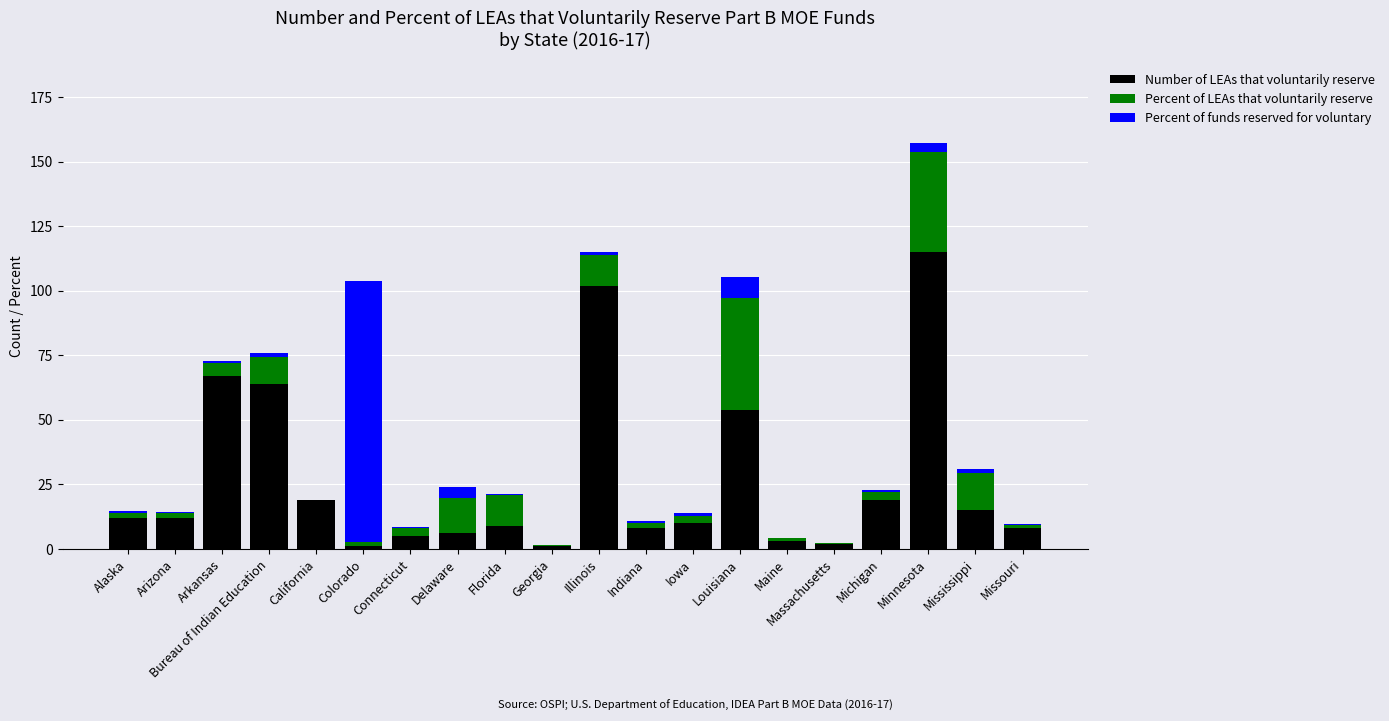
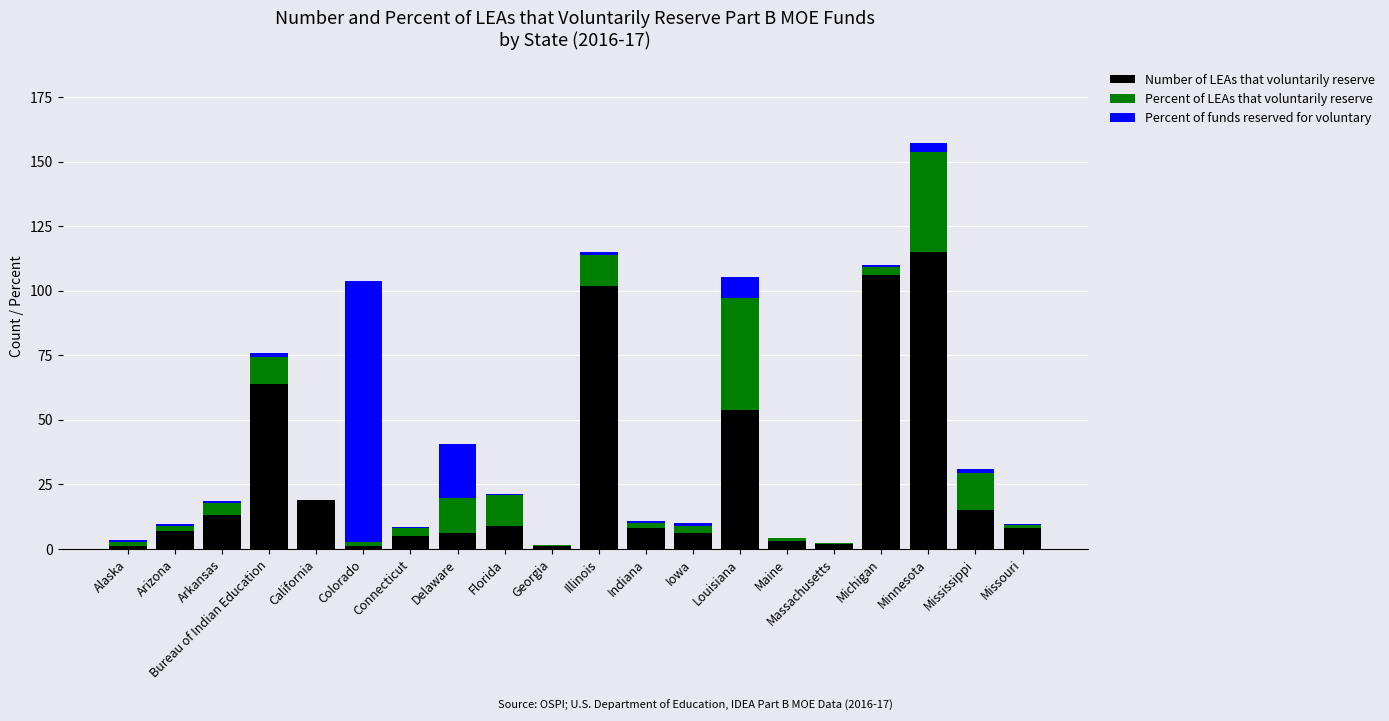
Number of LEAs that voluntarily reserve, Alaska: 12 -> 1
Number of LEAs that voluntarily reserve, Arizona: 12 -> 7
Number of LEAs that voluntarily reserve, Arkansas: 67 -> 13
Percent of funds reserved for voluntary, Delaware: 4 -> 21
Number of LEAs that voluntarily reserve, Iowa: 10 -> 6
Number of LEAs that voluntarily reserve, Michigan: 19 -> 106
